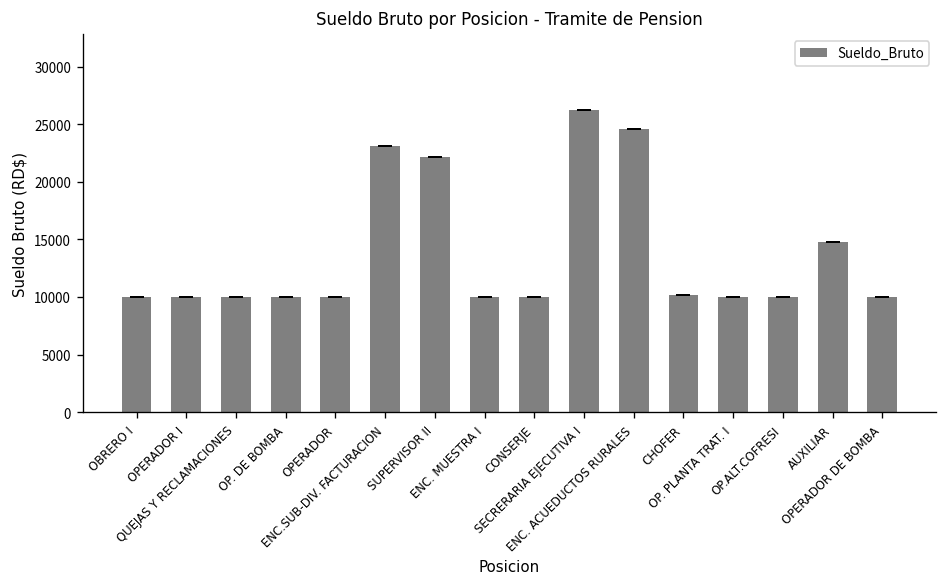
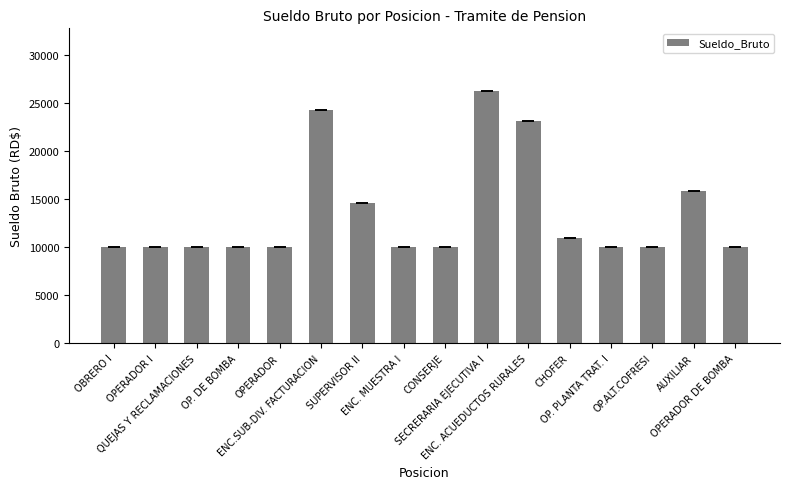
ENC.SUB-DIV. FACTURACION: 23000 -> 24000
SUPERVISOR II: 22000 -> 15000
ENC. ACUEDUCTOS RURALES: 25000 -> 23000
CHOFER: 10000 -> 11000
AUXILIAR: 15000 -> 16000
